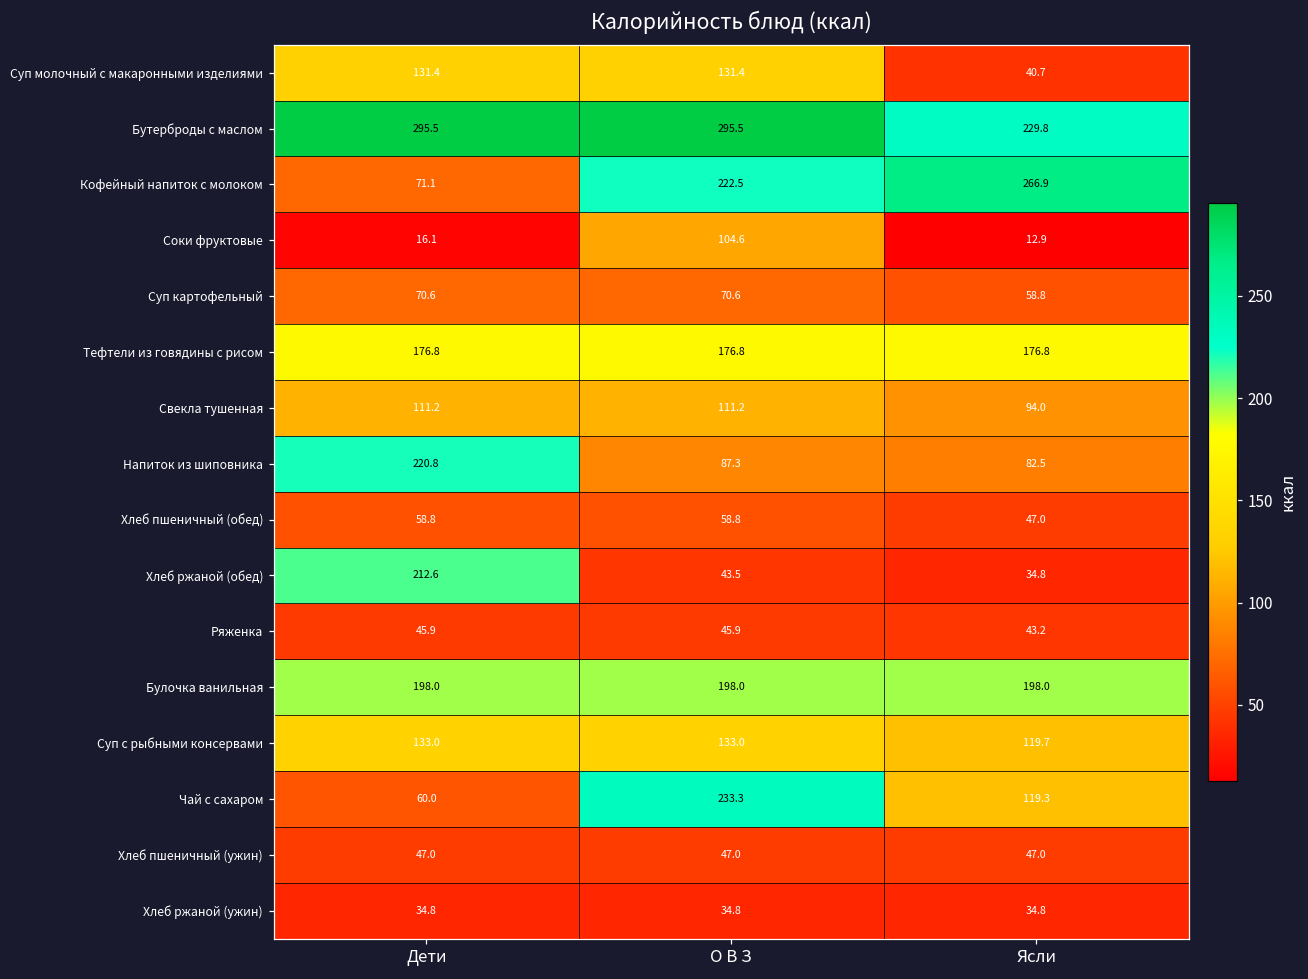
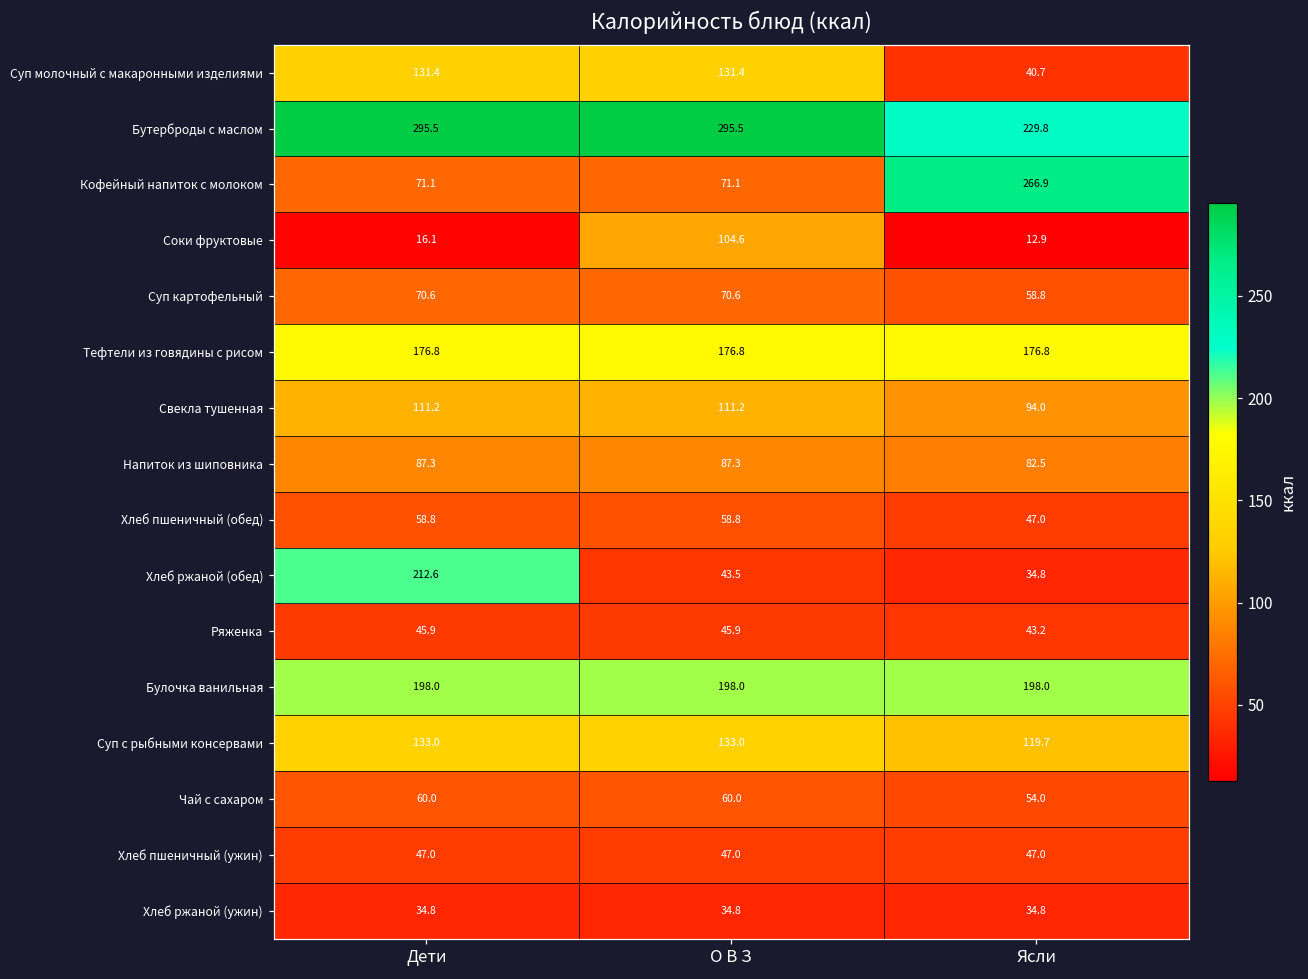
Кофейный напиток с молоком, О В З: 222.5 -> 71.1
Напиток из шиповника, Дети: 220.8 -> 87.3
Чай с сахаром, О В З: 233.3 -> 60.0
Чай с сахаром, Ясли: 119.3 -> 54.0
